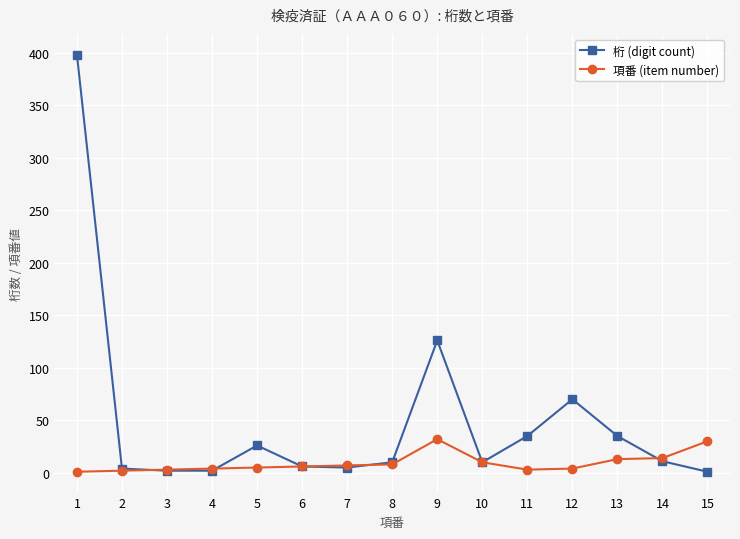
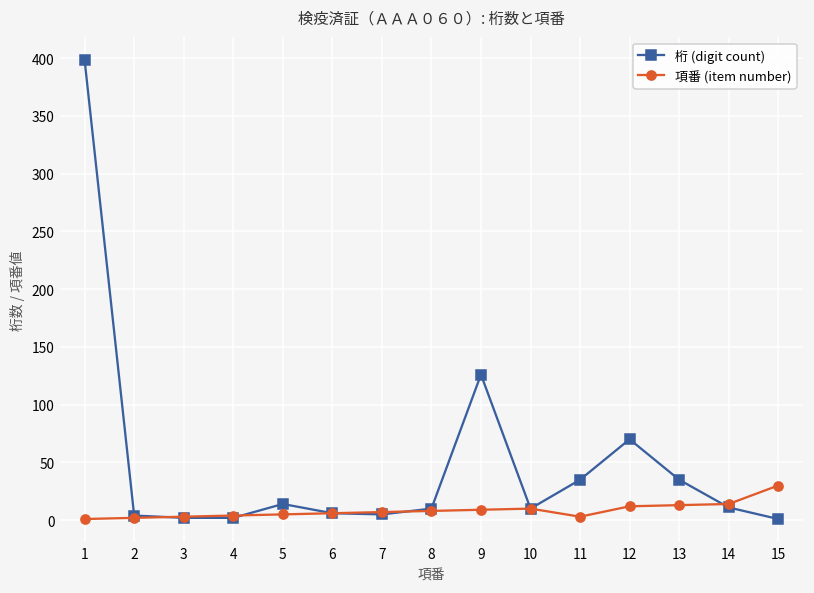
桁 (digit count), 5: 26 -> 14
項番 (item number), 9: 32 -> 9
項番 (item number), 12: 4 -> 12
